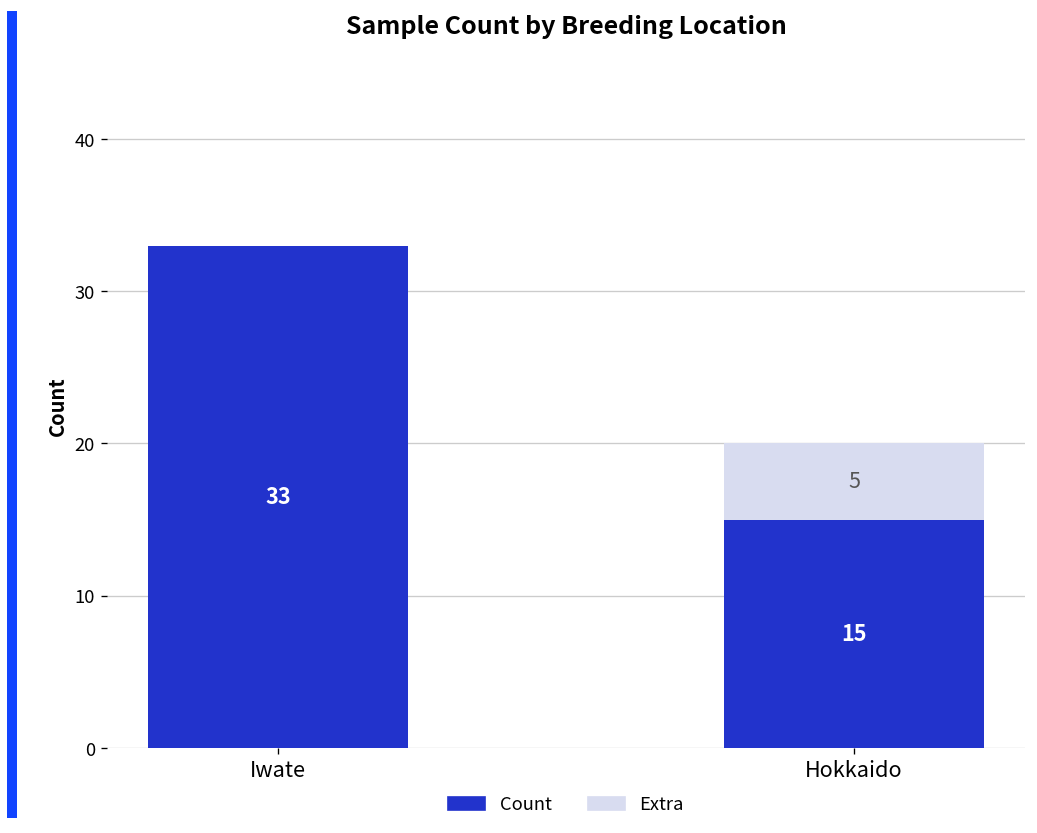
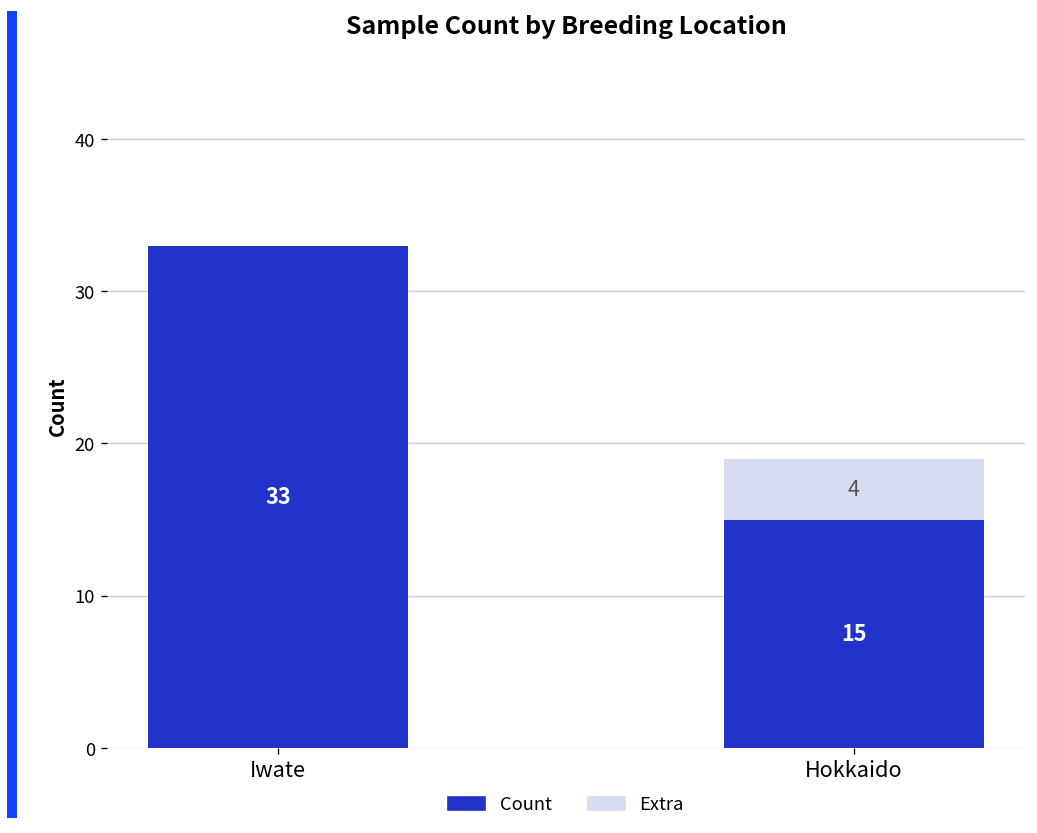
Extra, Hokkaido: 5 -> 4
